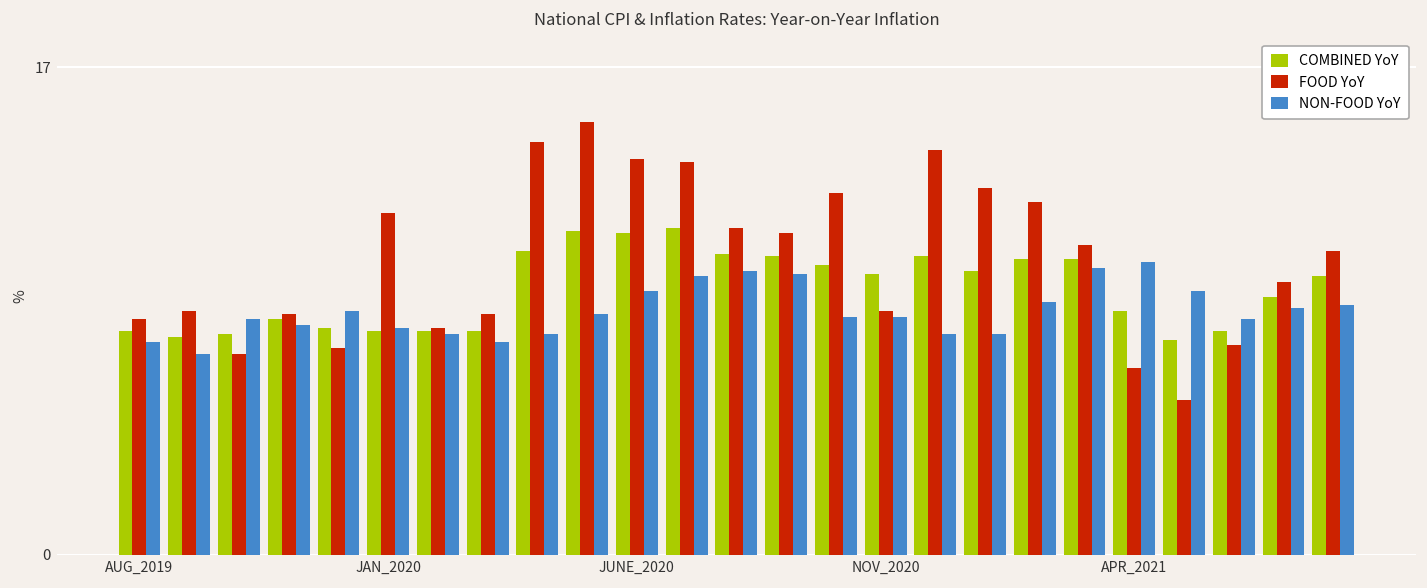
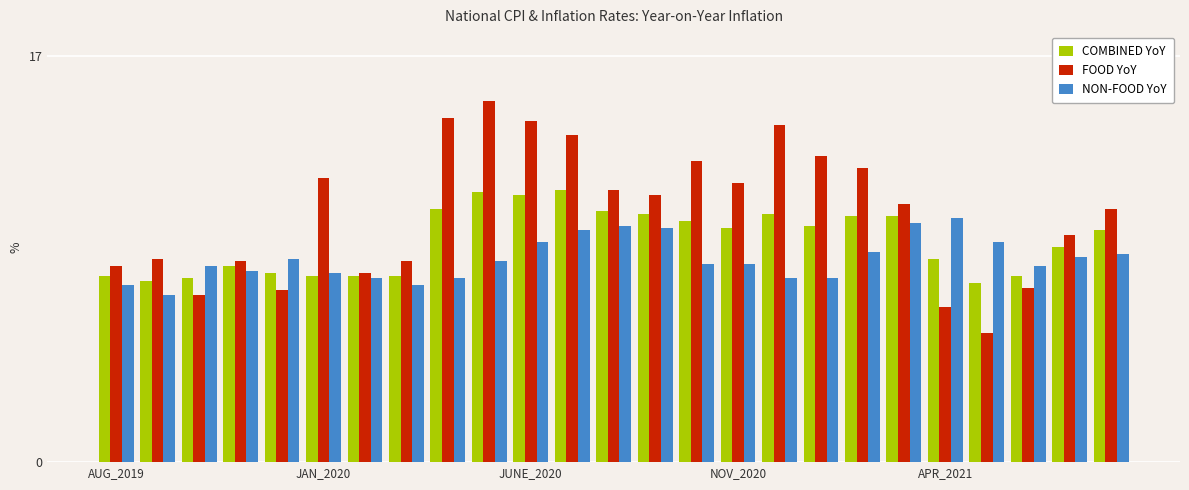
FOOD YoY, JUNE_2020: 13.8 -> 14.3
FOOD YoY, NOV_2020: 8.5 -> 11.7
